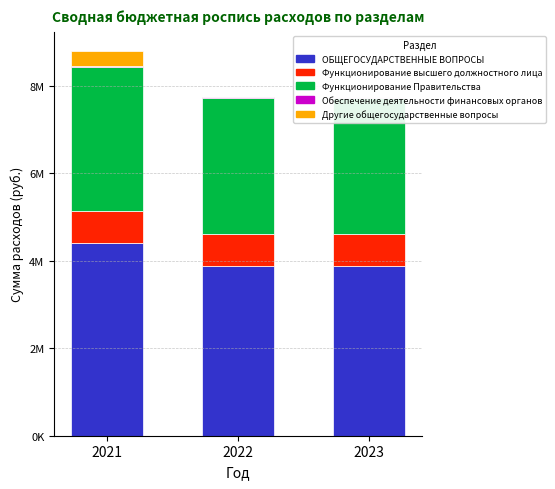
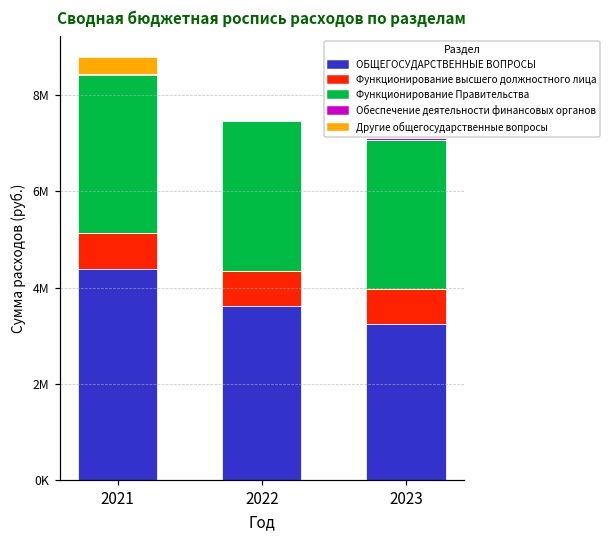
ОБЩЕГОСУДАРСТВЕННЫЕ ВОПРОСЫ, 2022: 3900000 -> 3600000
ОБЩЕГОСУДАРСТВЕННЫЕ ВОПРОСЫ, 2023: 3900000 -> 3200000
